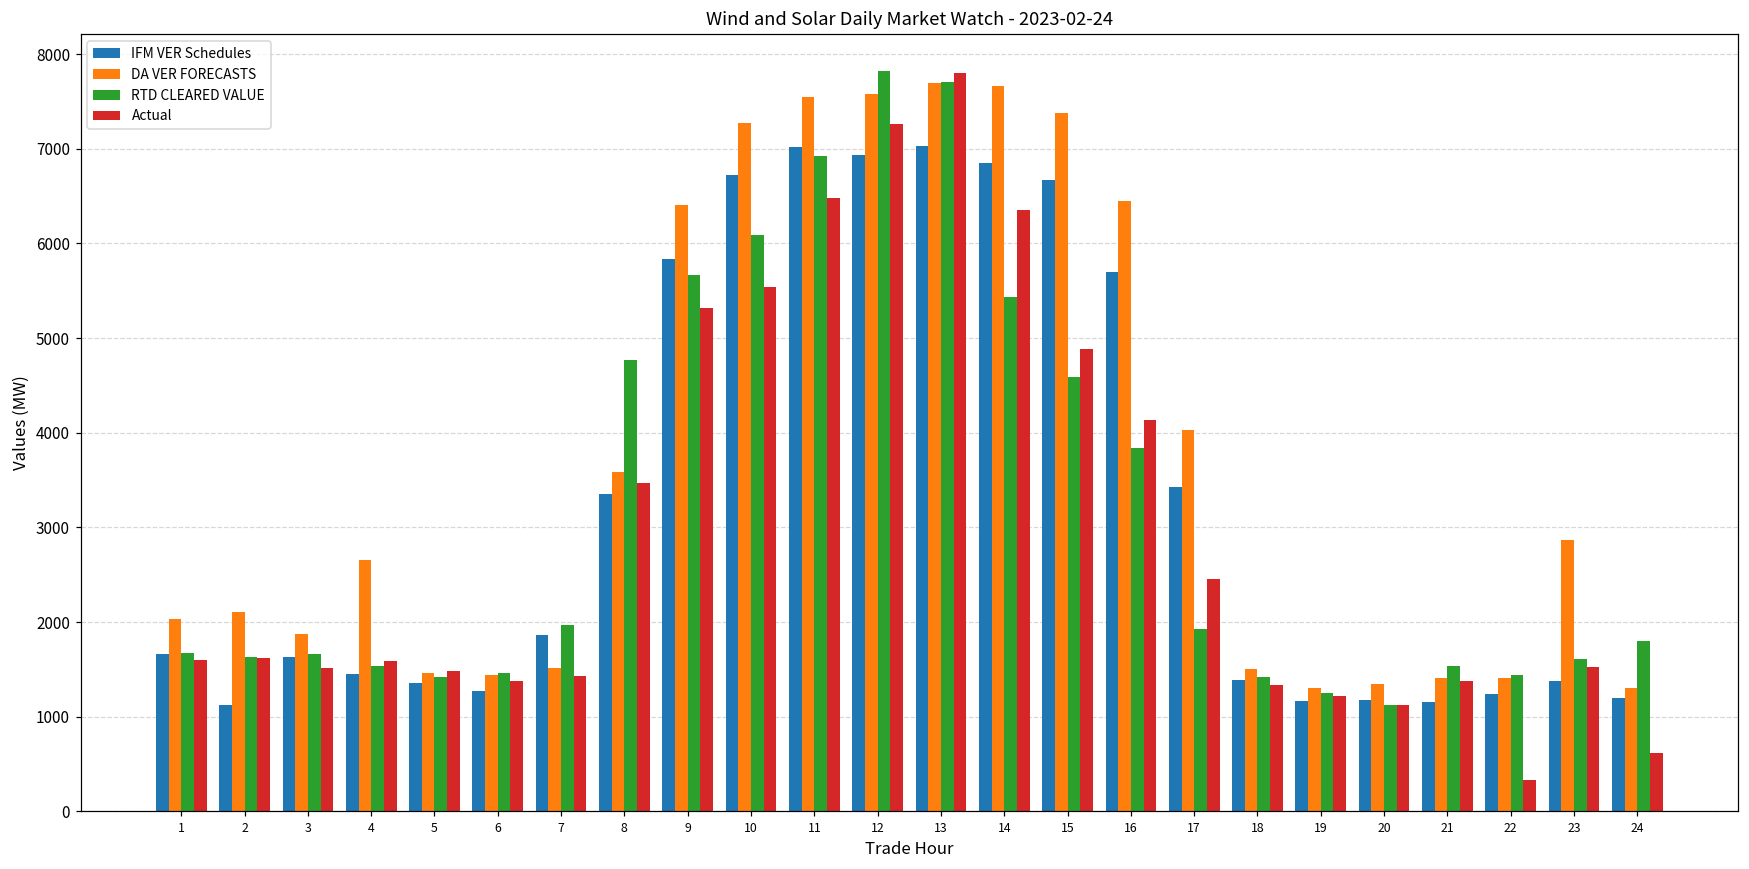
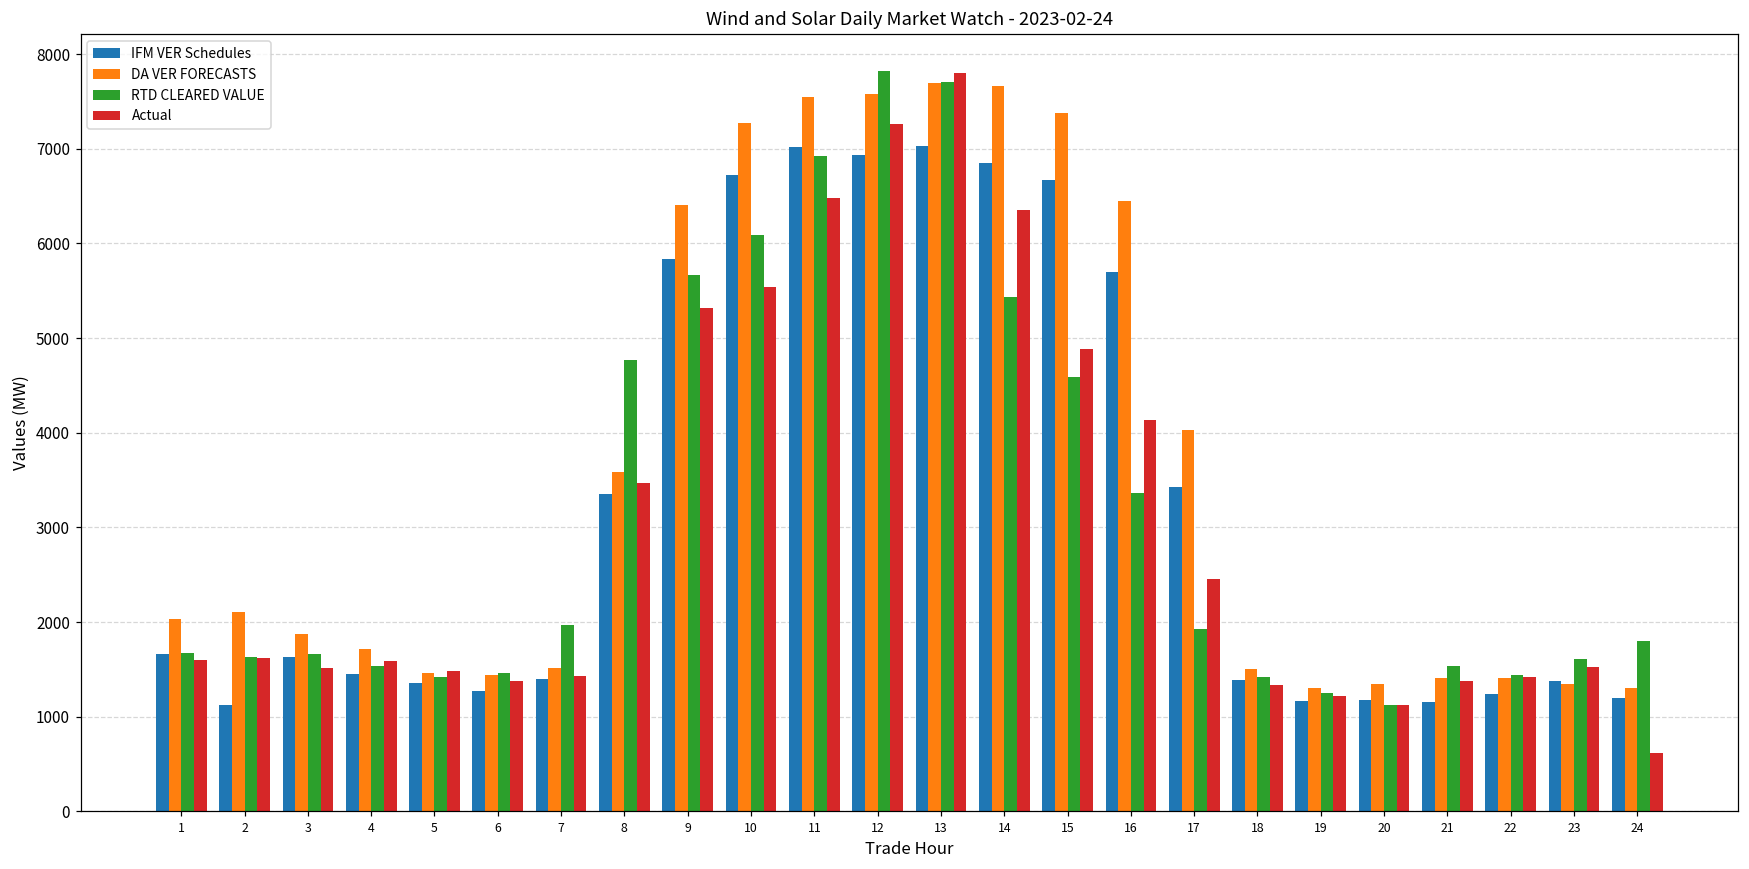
DA VER FORECASTS, 4: 2700 -> 1700
IFM VER Schedules, 7: 1900 -> 1400
RTD CLEARED VALUE, 16: 3800 -> 3400
Actual, 22: 300 -> 1400
DA VER FORECASTS, 23: 2900 -> 1300
